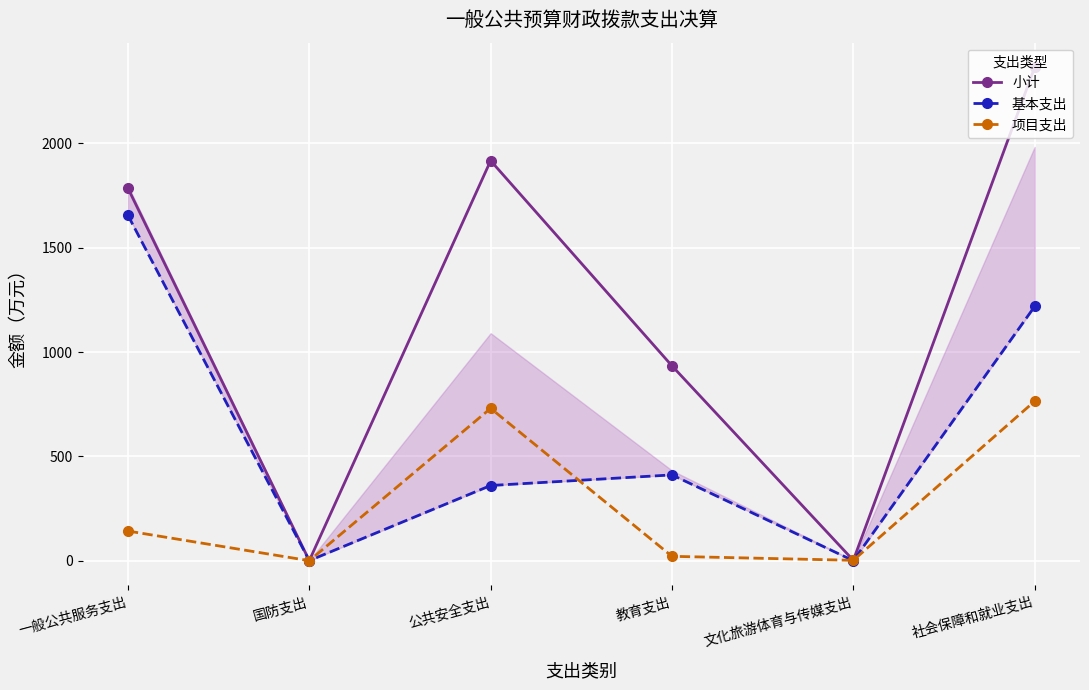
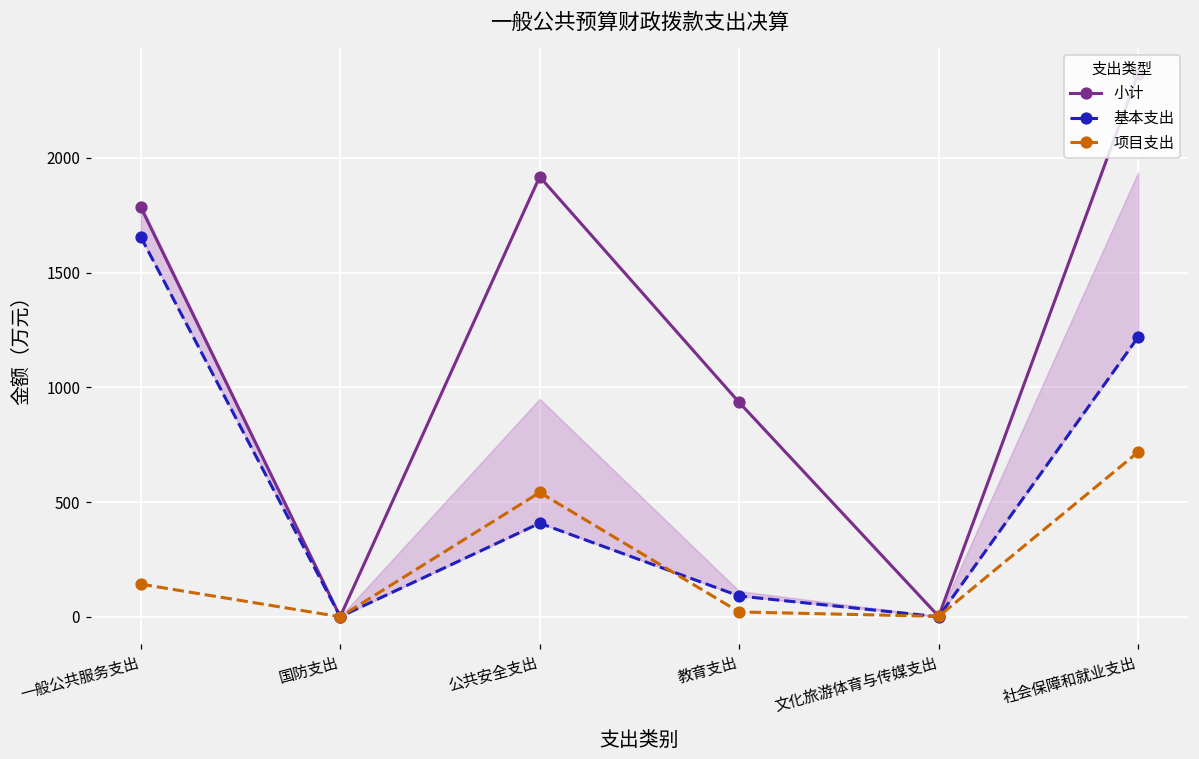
基本支出, 公共安全支出: 360 -> 410
项目支出, 公共安全支出: 730 -> 540
基本支出, 教育支出: 410 -> 90
项目支出, 社会保障和就业支出: 760 -> 720
